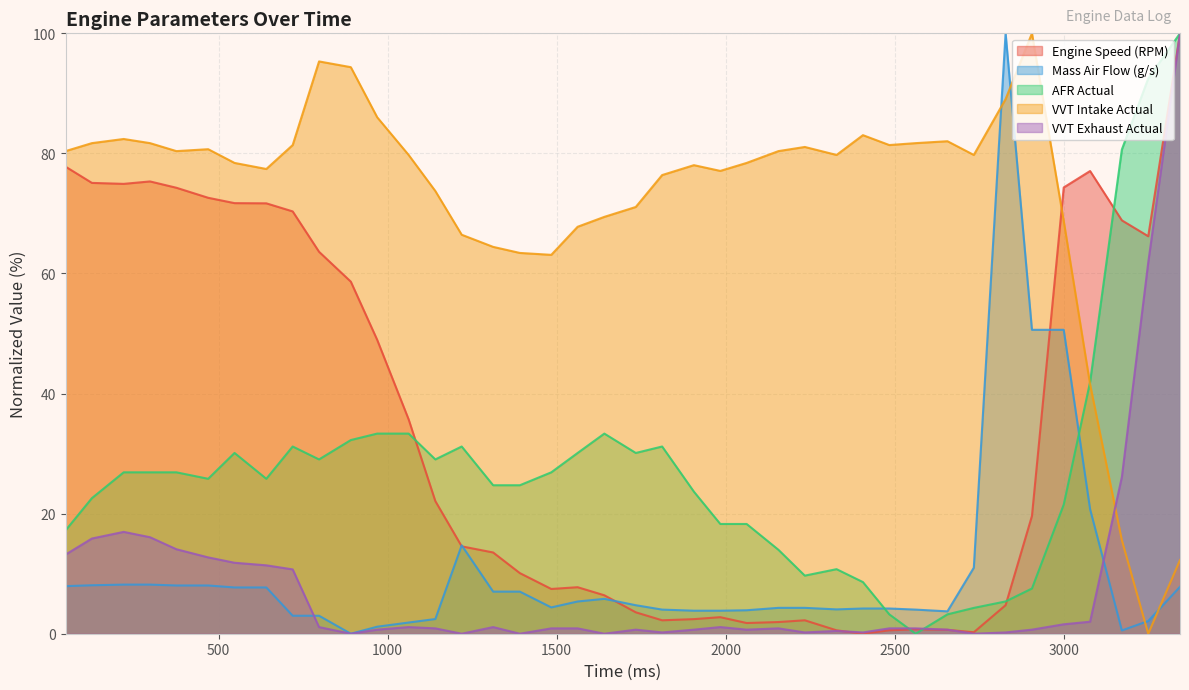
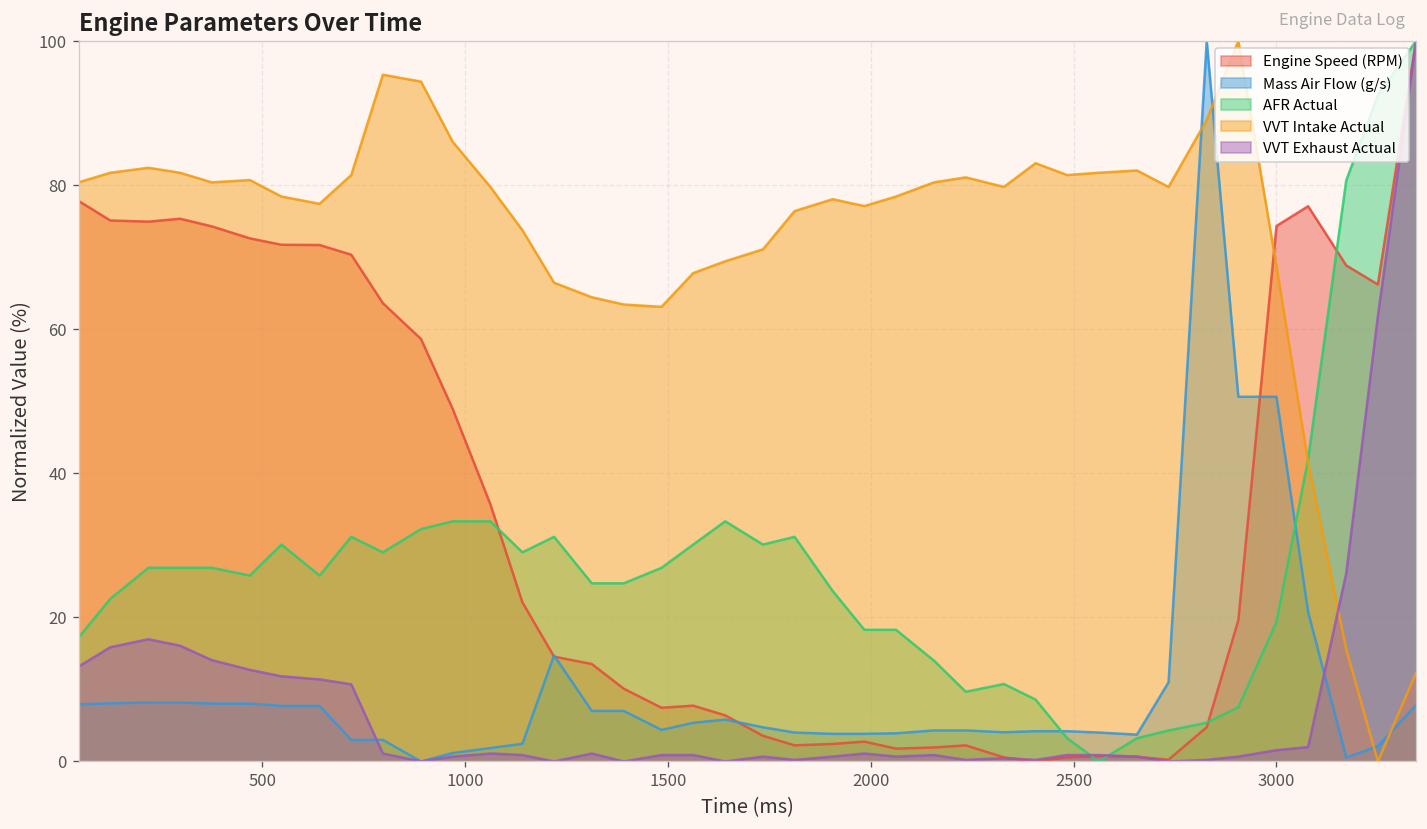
AFR Actual, 3000: 22 -> 19
